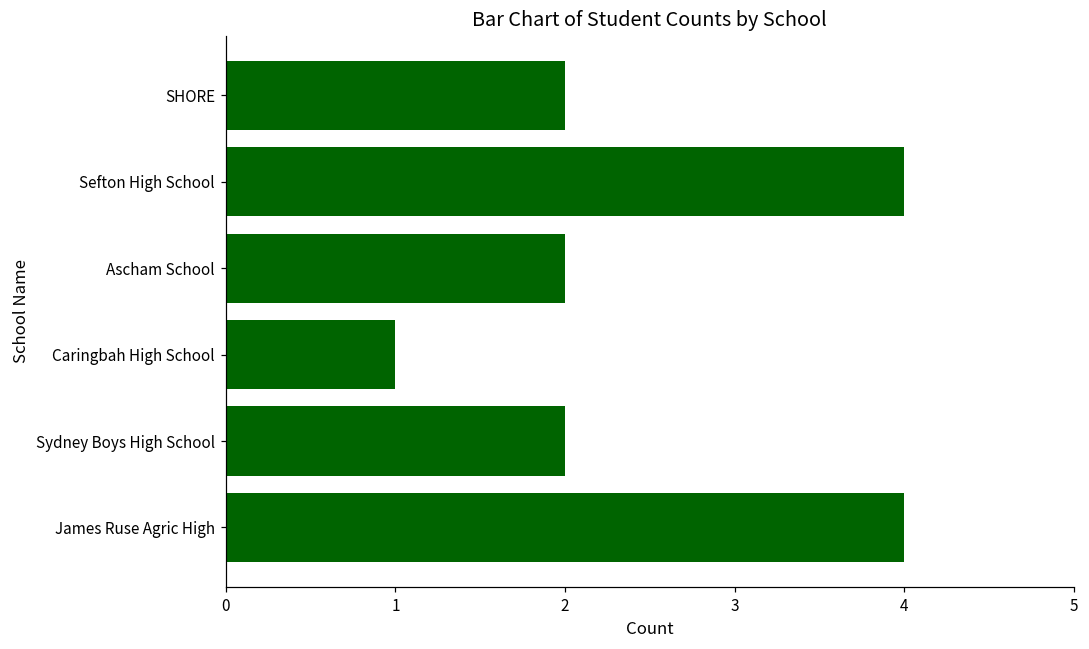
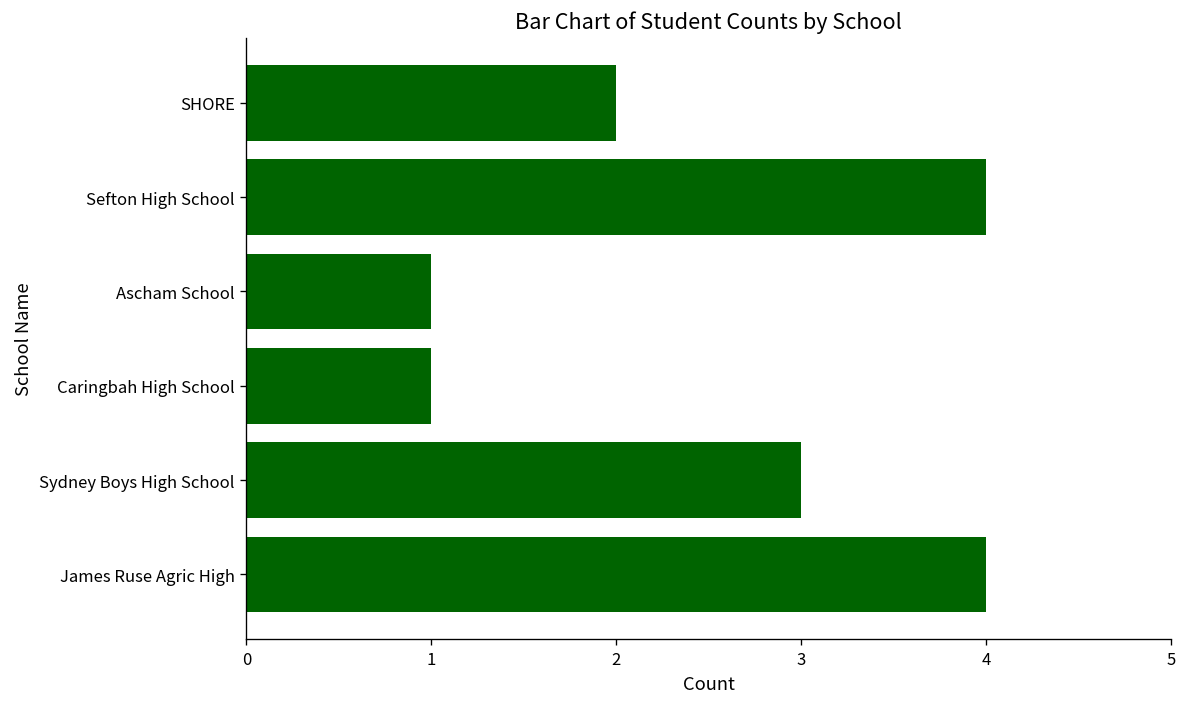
Ascham School: 2 -> 1
Sydney Boys High School: 2 -> 3
